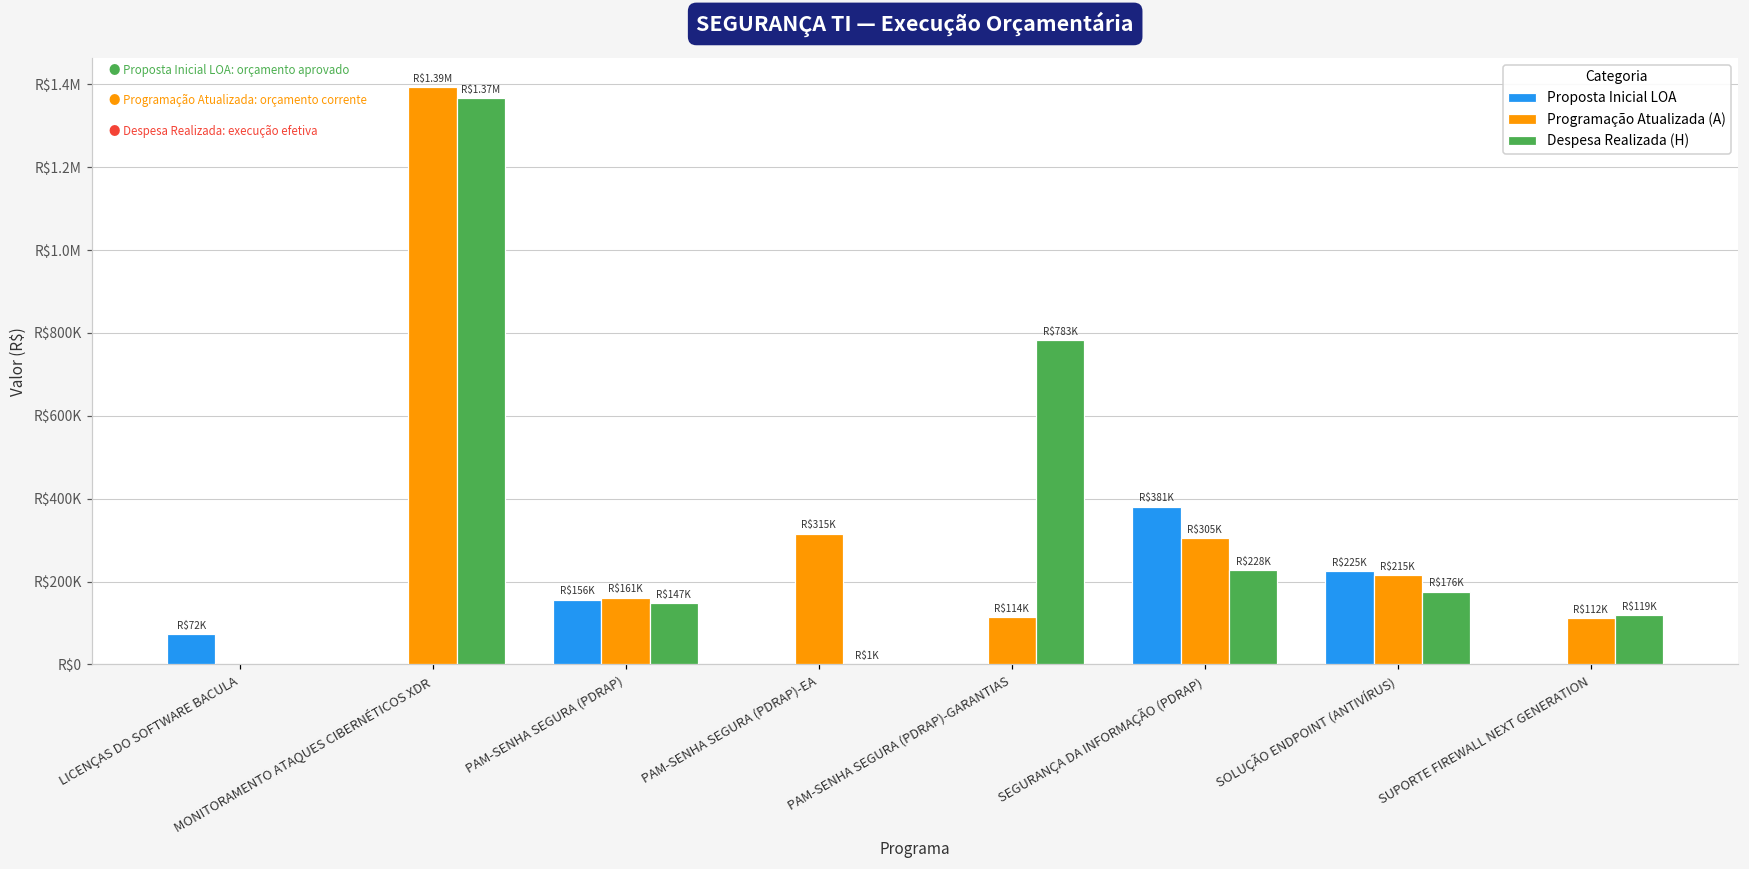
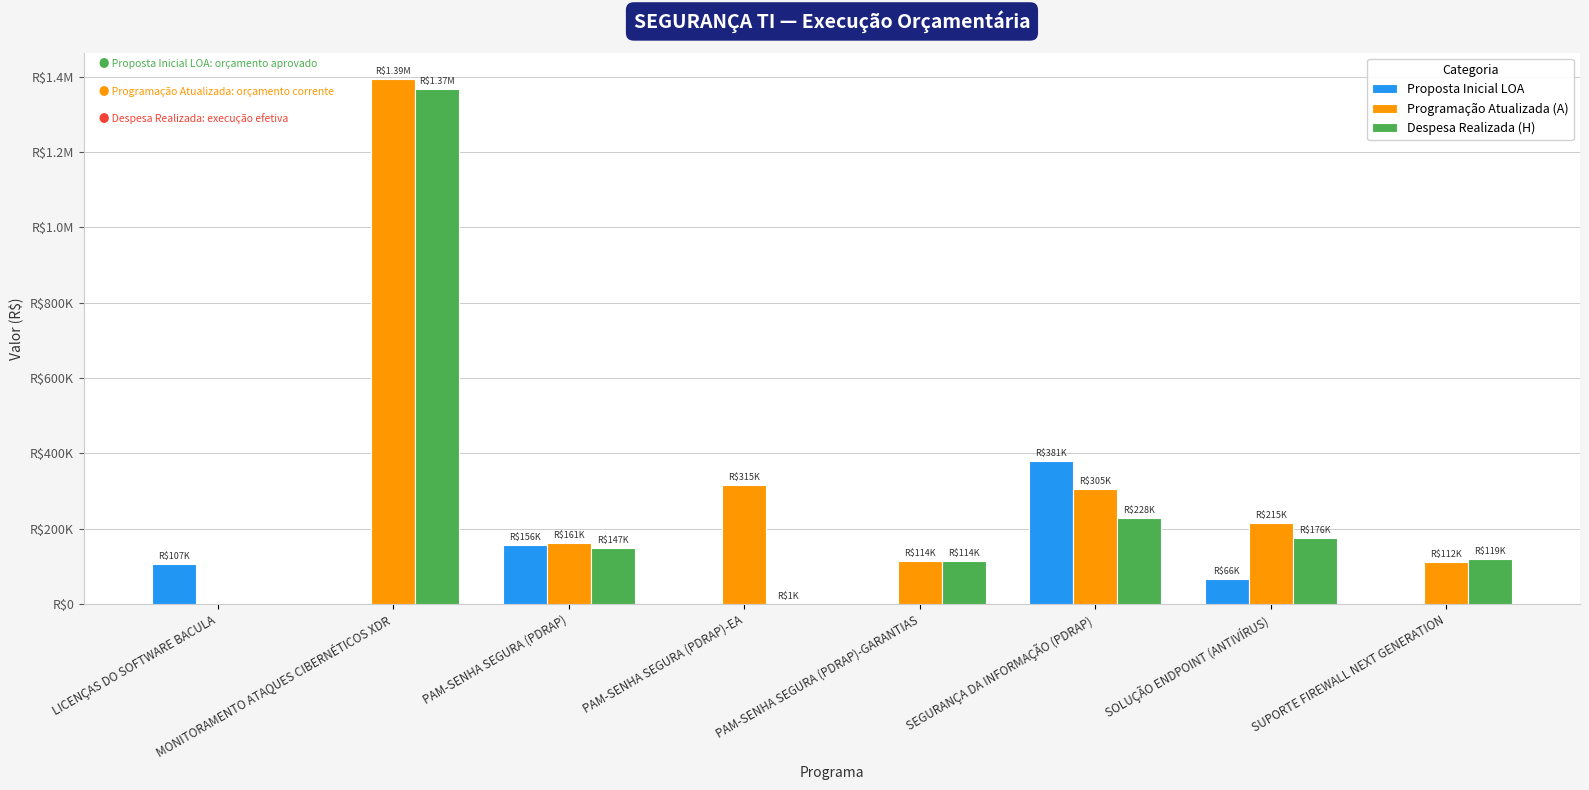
Proposta Inicial LOA, LICENÇAS DO SOFTWARE BACULA: $72K -> $107K
Despesa Realizada (H), PAM-SENHA SEGURA (PDRAP)-GARANTIAS: $783K -> $114K
Proposta Inicial LOA, SOLUÇÃO ENDPOINT (ANTIVÍRUS): $225K -> $66K
